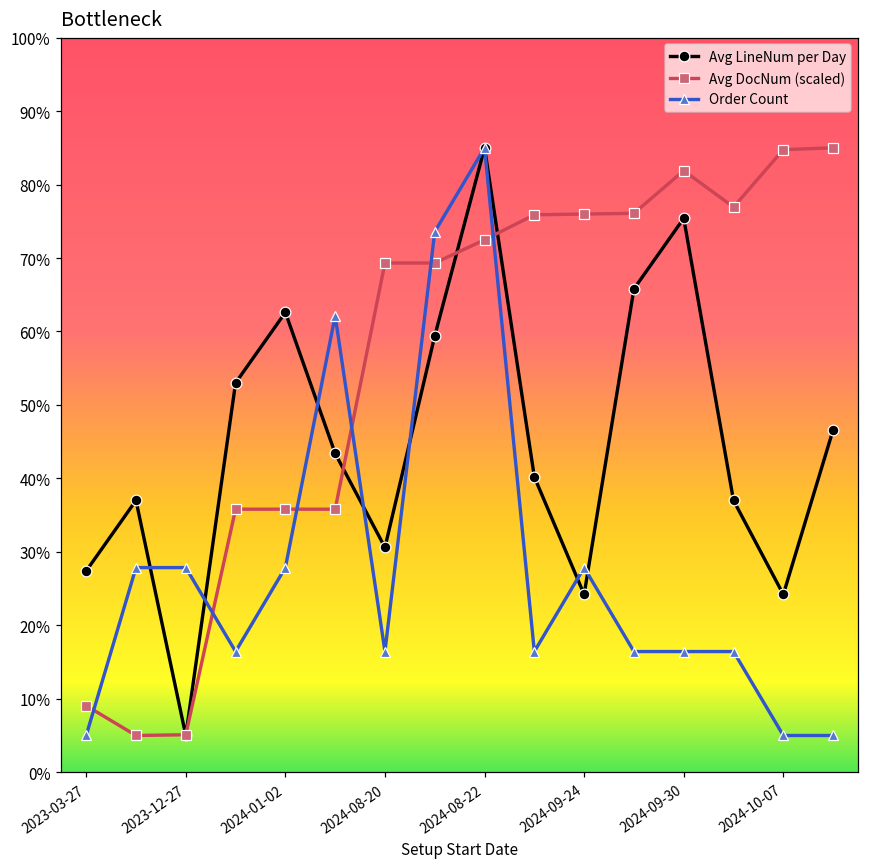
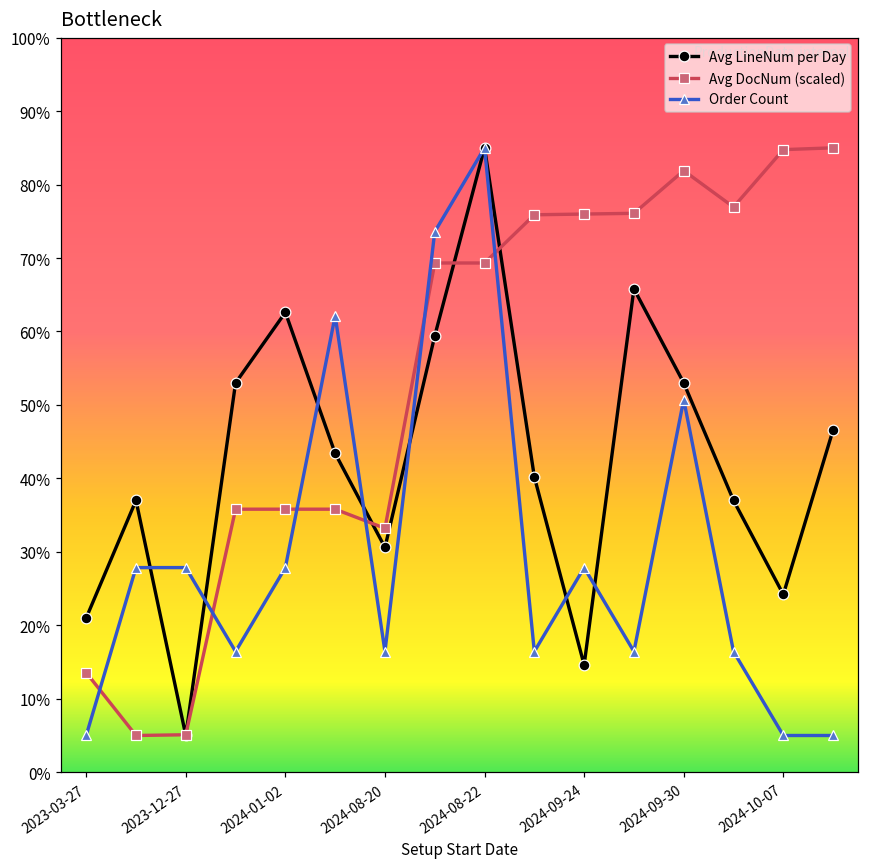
Avg LineNum per Day, 2023-03-27: 27% -> 21%
Avg DocNum (scaled), 2023-03-27: 9% -> 14%
Avg DocNum (scaled), 2024-08-20: 69% -> 33%
Avg DocNum (scaled), 2024-08-22: 72% -> 69%
Avg LineNum per Day, 2024-09-24: 24% -> 15%
Avg LineNum per Day, 2024-09-30: 75% -> 53%
Order Count, 2024-09-30: 16% -> 51%
